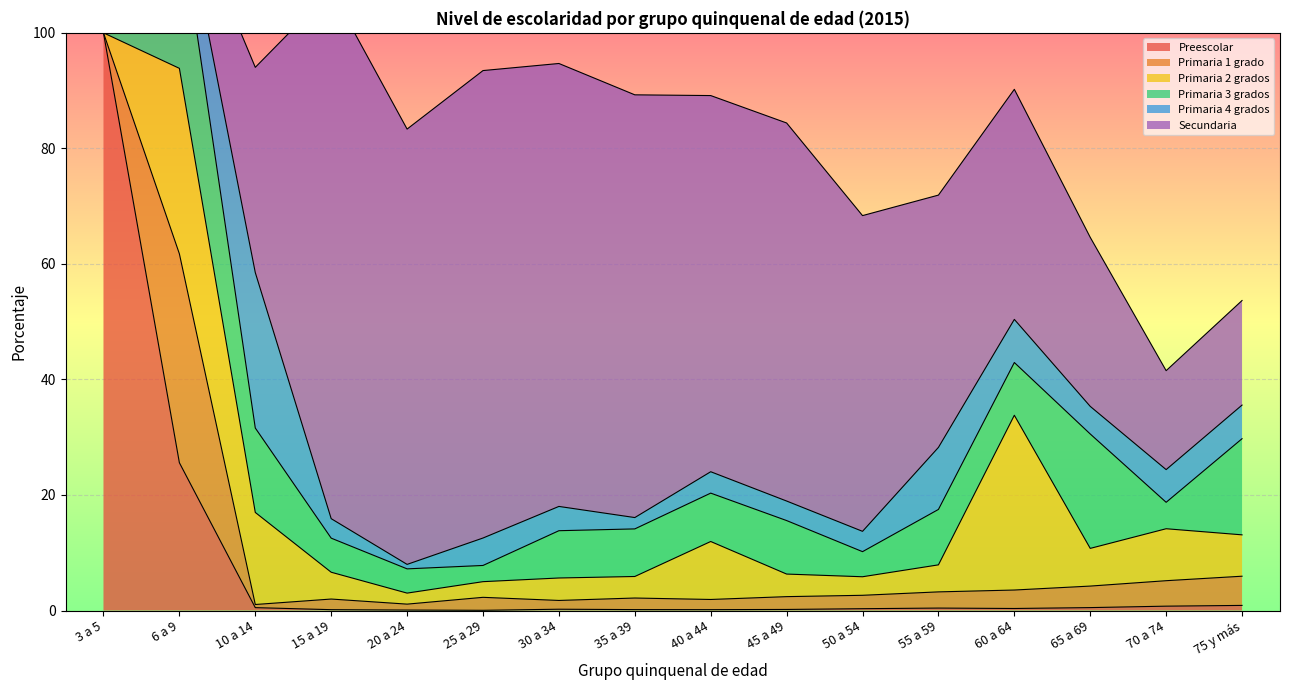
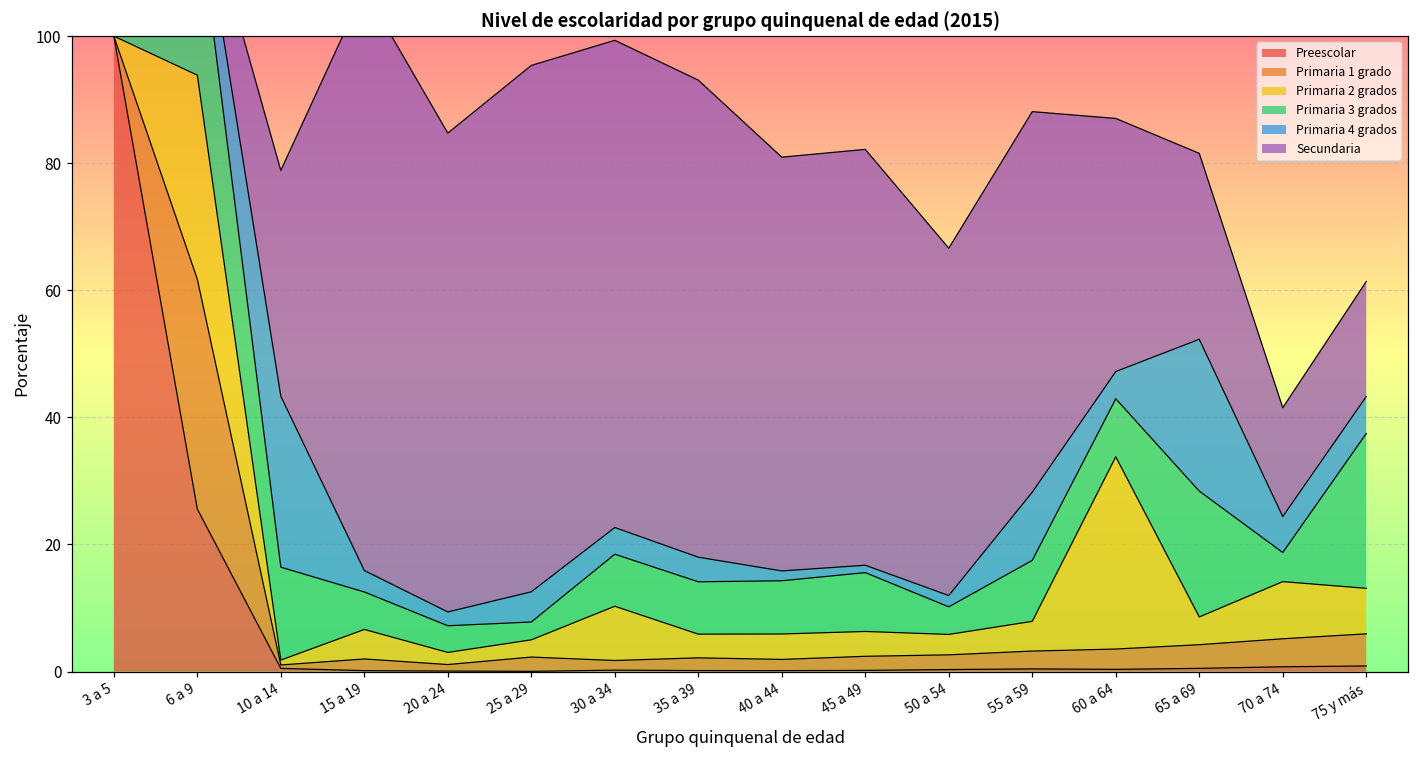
Primaria 2 grados, 10 a 14: 16 -> 1
Primaria 4 grados, 20 a 24: 1 -> 2
Secundaria, 25 a 29: 81 -> 83
Primaria 2 grados, 30 a 34: 4 -> 9
Primaria 4 grados, 35 a 39: 2 -> 4
Secundaria, 35 a 39: 73 -> 75
Primaria 2 grados, 40 a 44: 10 -> 4
Primaria 4 grados, 40 a 44: 4 -> 2
Primaria 4 grados, 45 a 49: 3 -> 1
Primaria 4 grados, 50 a 54: 4 -> 2
Secundaria, 55 a 59: 44 -> 60
Primaria 4 grados, 60 a 64: 7 -> 4
Primaria 2 grados, 65 a 69: 7 -> 4
Primaria 4 grados, 65 a 69: 5 -> 24
Primaria 3 grados, 75 y más: 17 -> 24
